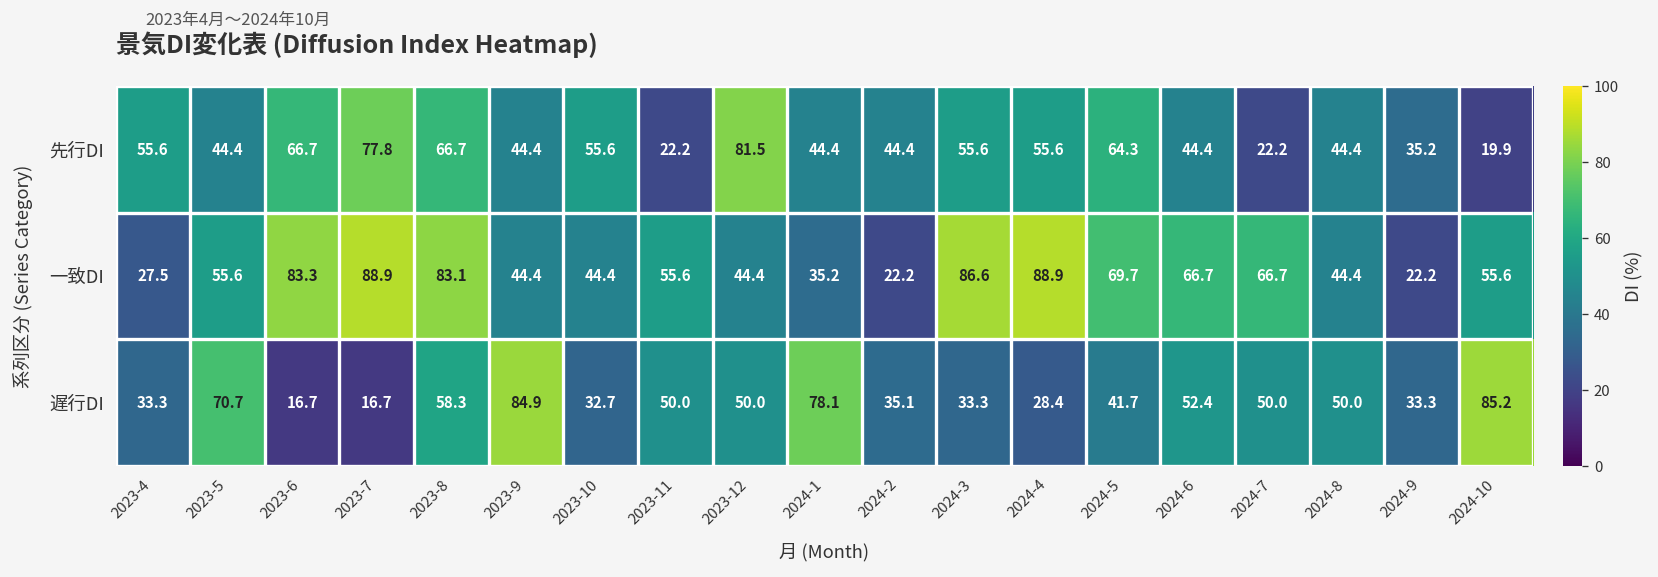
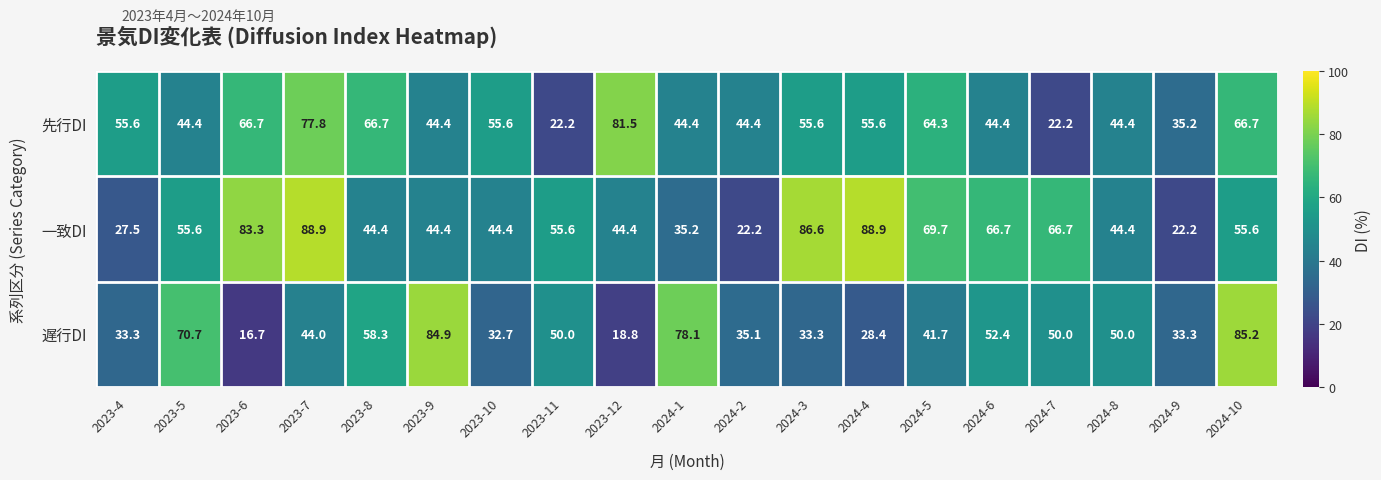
先行DI, 2024-10: 19.9 -> 66.7
一致DI, 2023-8: 83.1 -> 44.4
遅行DI, 2023-7: 16.7 -> 44.0
遅行DI, 2023-12: 50.0 -> 18.8
